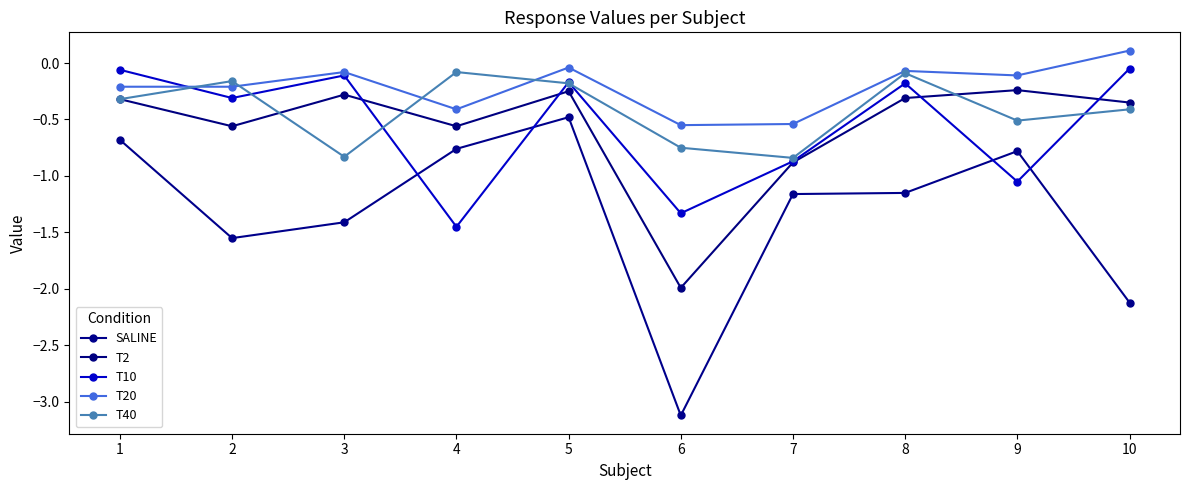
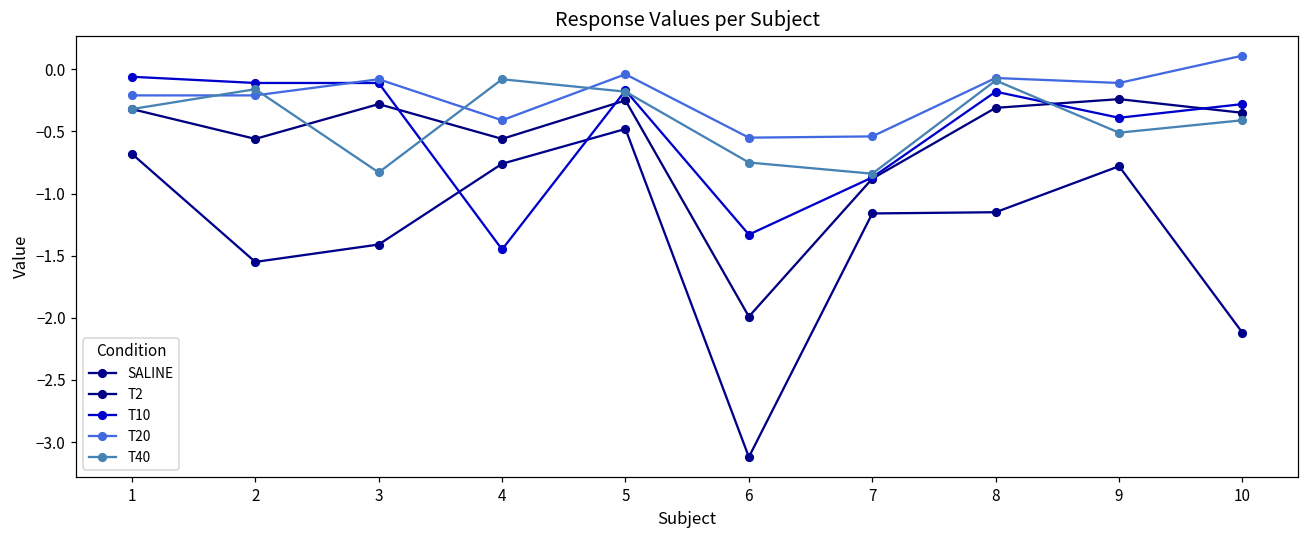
T10, 2: -0.31 -> -0.11
T10, 9: -1.05 -> -0.39
T10, 10: -0.05 -> -0.28
